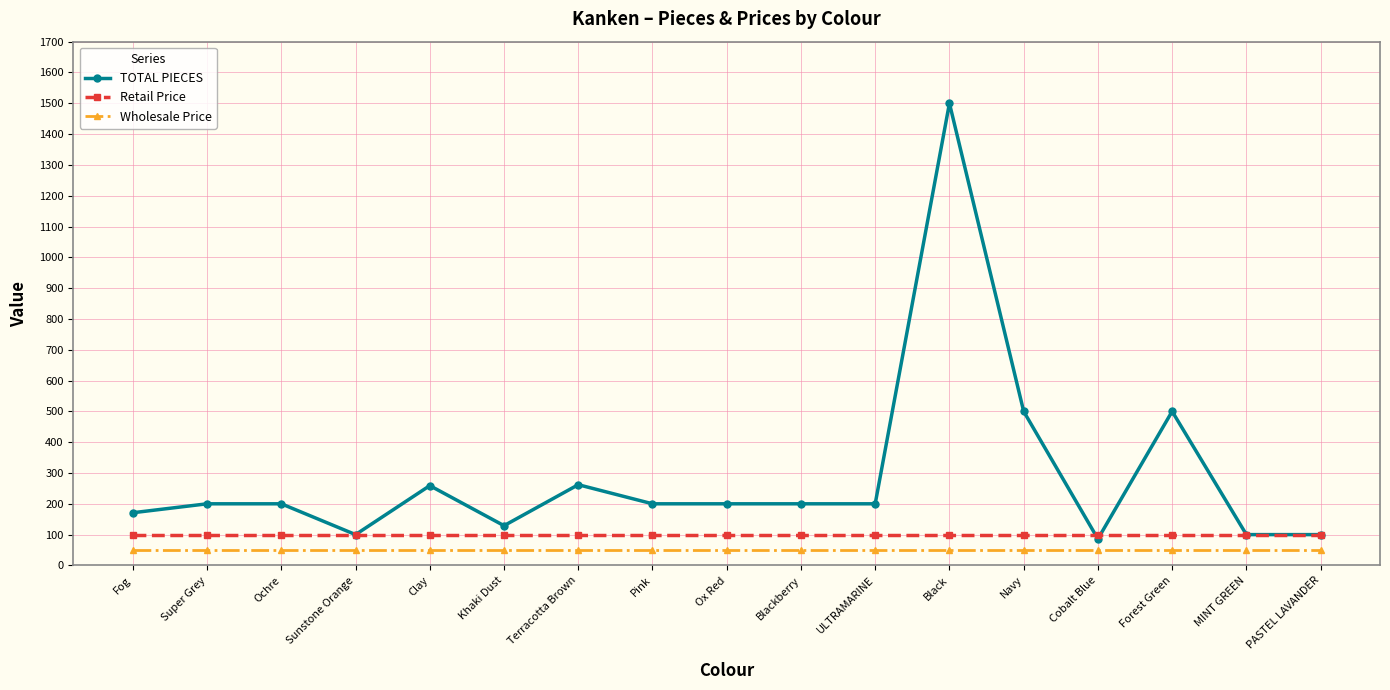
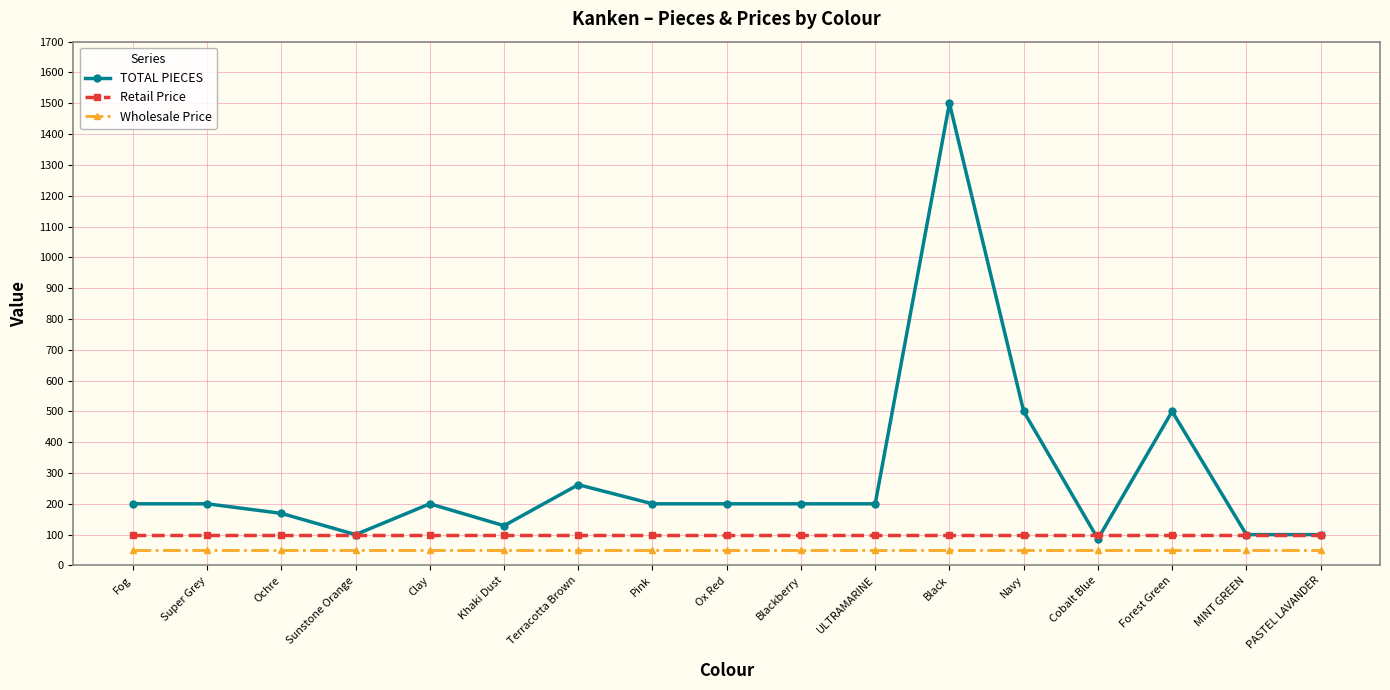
TOTAL PIECES, Fog: 170 -> 200
TOTAL PIECES, Ochre: 200 -> 170
TOTAL PIECES, Clay: 260 -> 200
